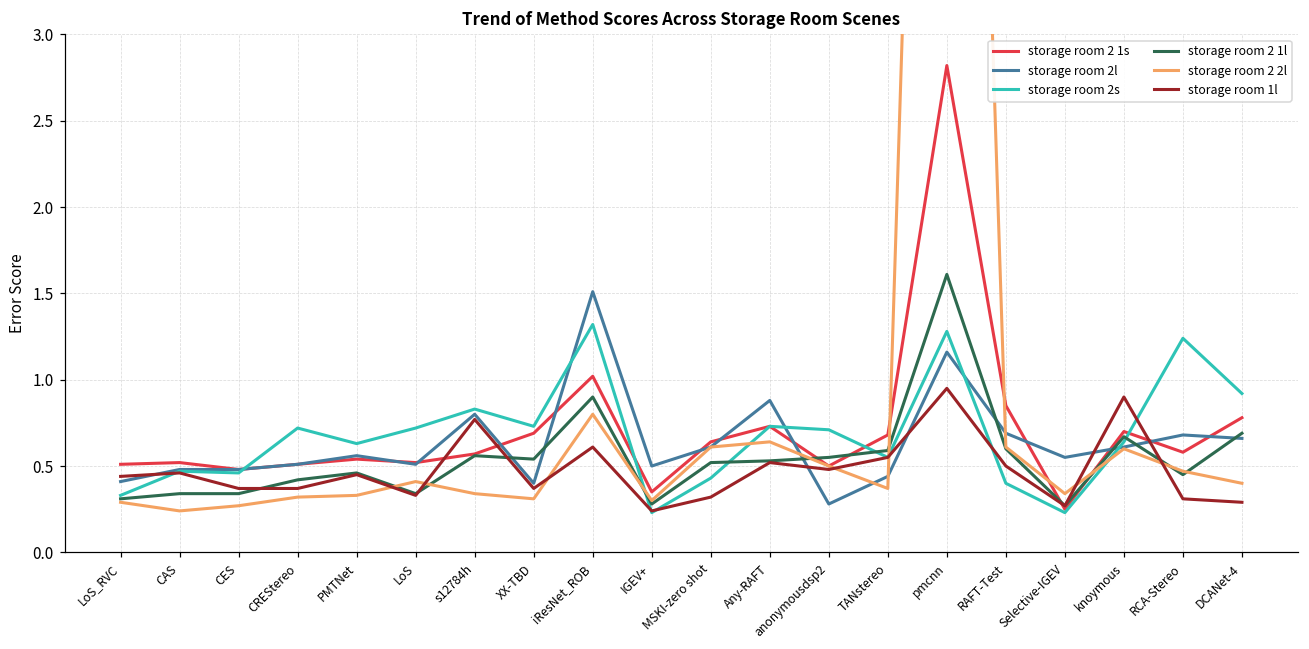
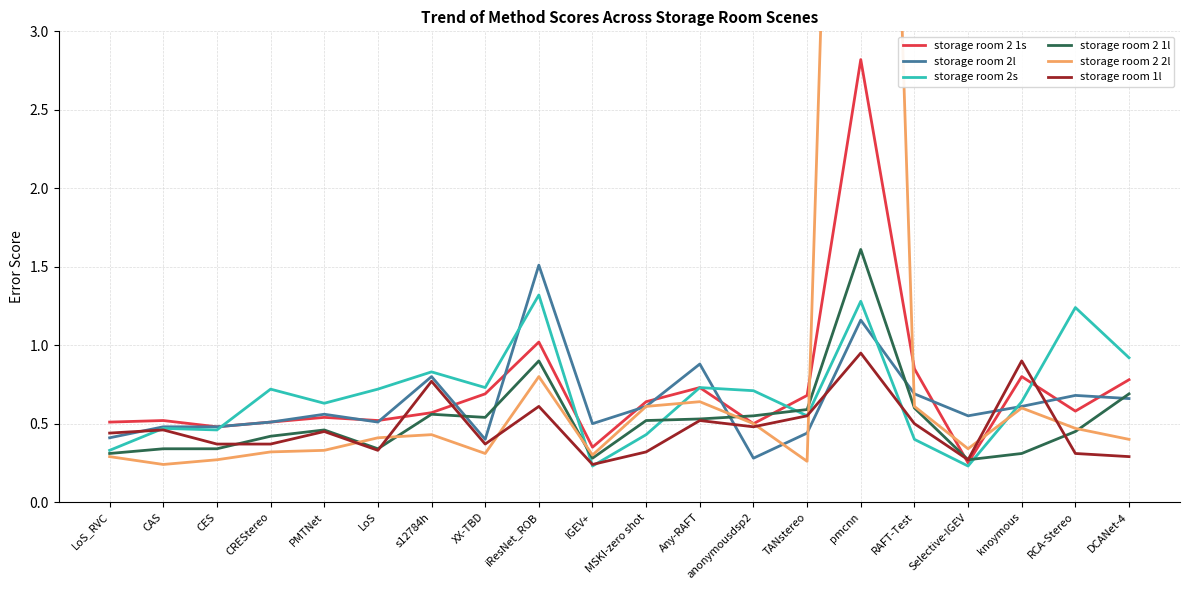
storage room 2 2l, s12784h: 0.34 -> 0.43
storage room 2 2l, TANstereo: 0.37 -> 0.26
storage room 2 1s, knoymous: 0.7 -> 0.8
storage room 2 1l, knoymous: 0.67 -> 0.31
